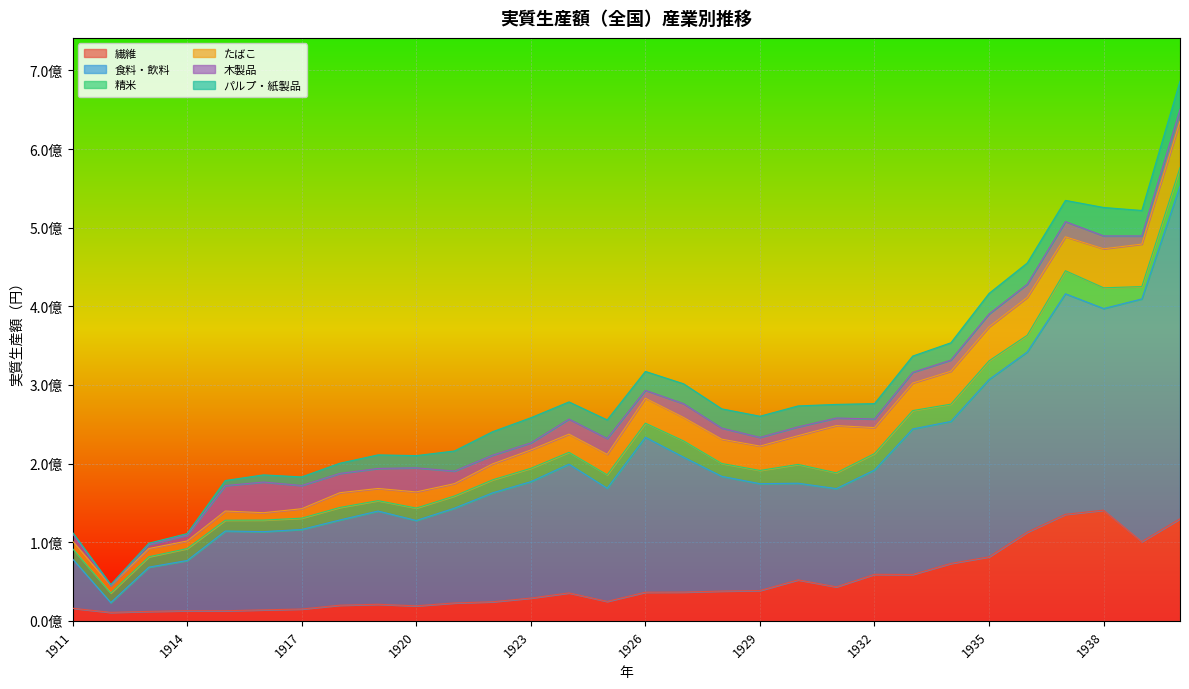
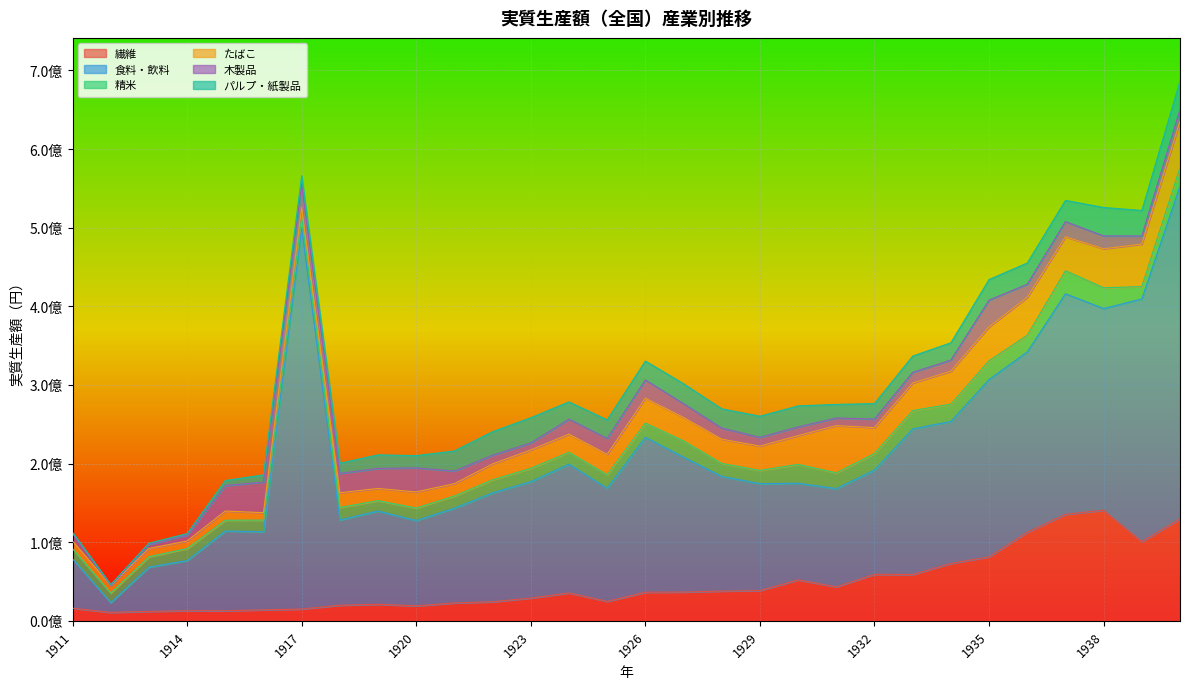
食料・飲料, 1917: 1.0億 -> 4.8億
木製品, 1926: 0.1億 -> 0.2億
木製品, 1935: 0.2億 -> 0.3億
